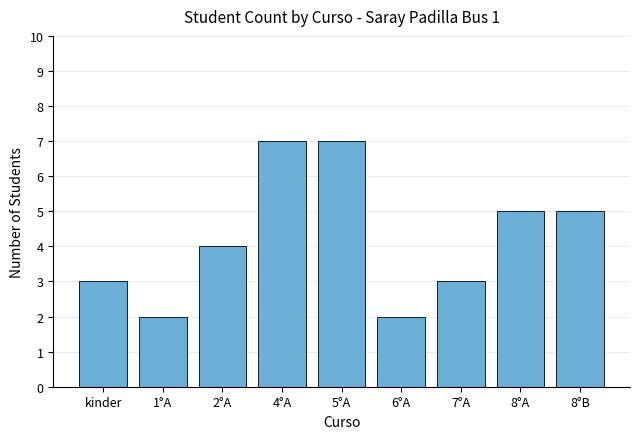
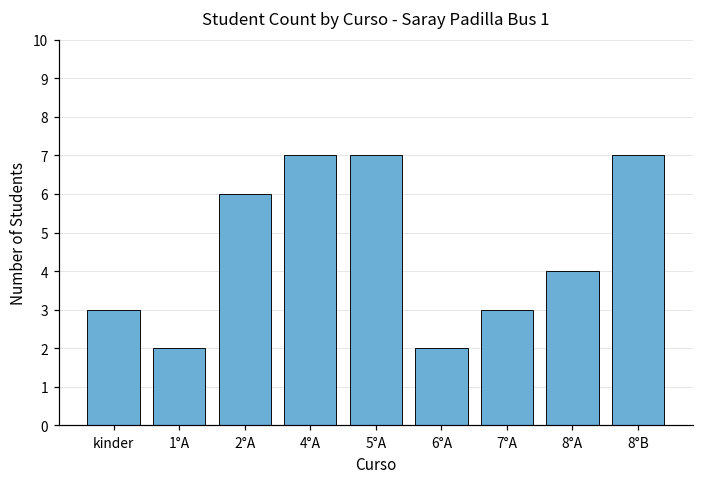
2°A: 4 -> 6
8°A: 5 -> 4
8°B: 5 -> 7
